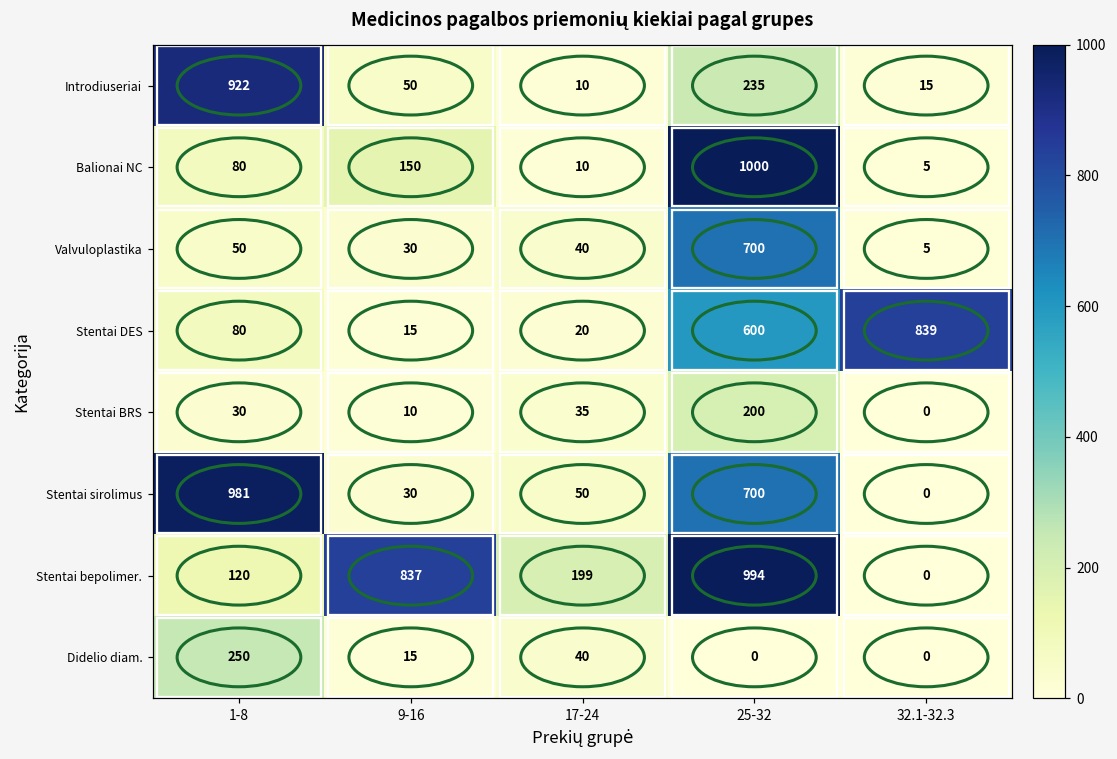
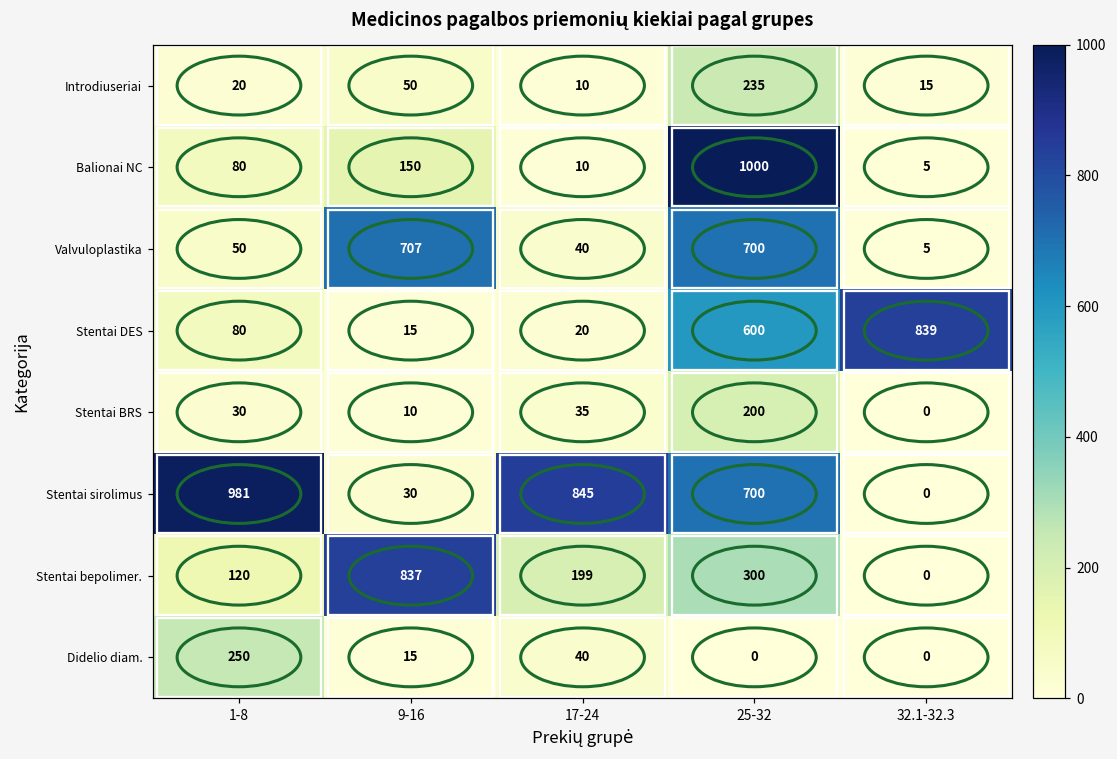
Introdiuseriai, 1-8: 922 -> 20
Valvuloplastika, 9-16: 30 -> 707
Stentai sirolimus, 17-24: 50 -> 845
Stentai bepolimer., 25-32: 994 -> 300
